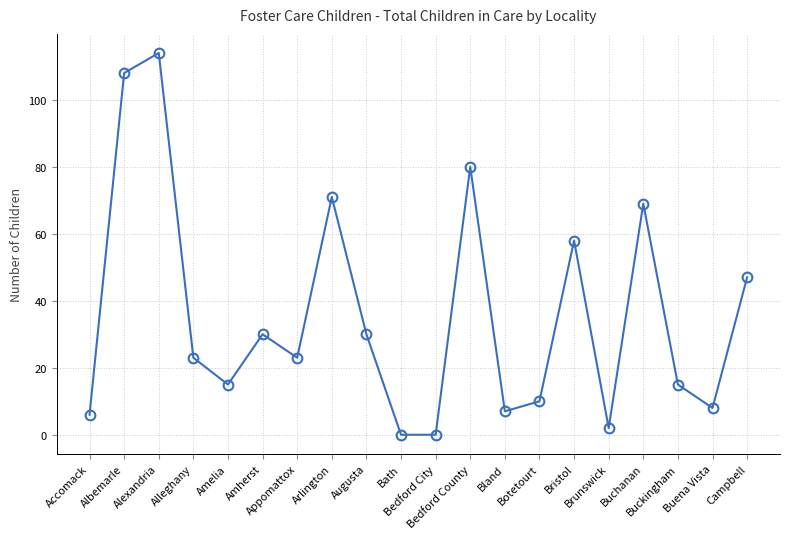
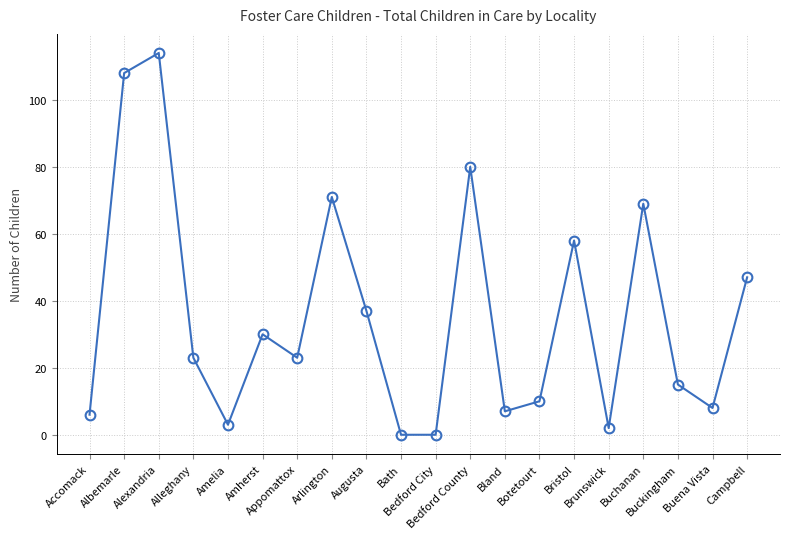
Amelia: 15 -> 3
Augusta: 30 -> 37
